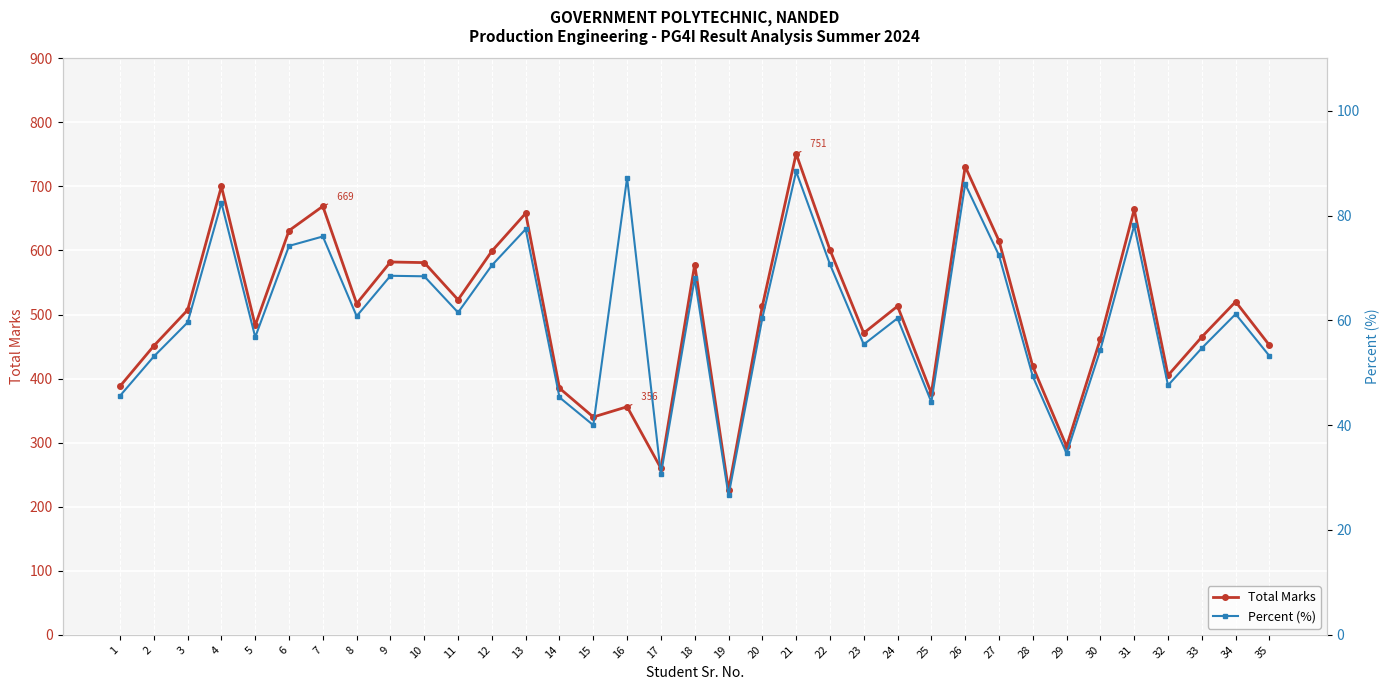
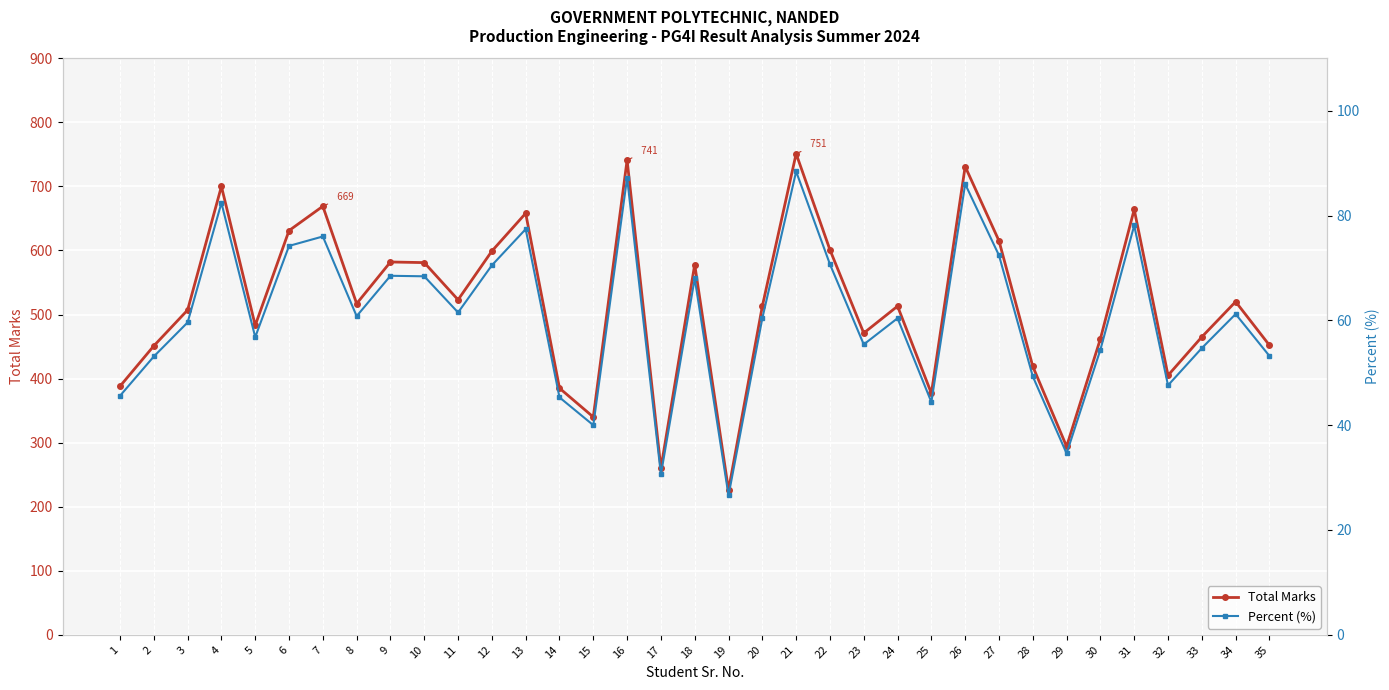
Total Marks, 16: 356 -> 741
